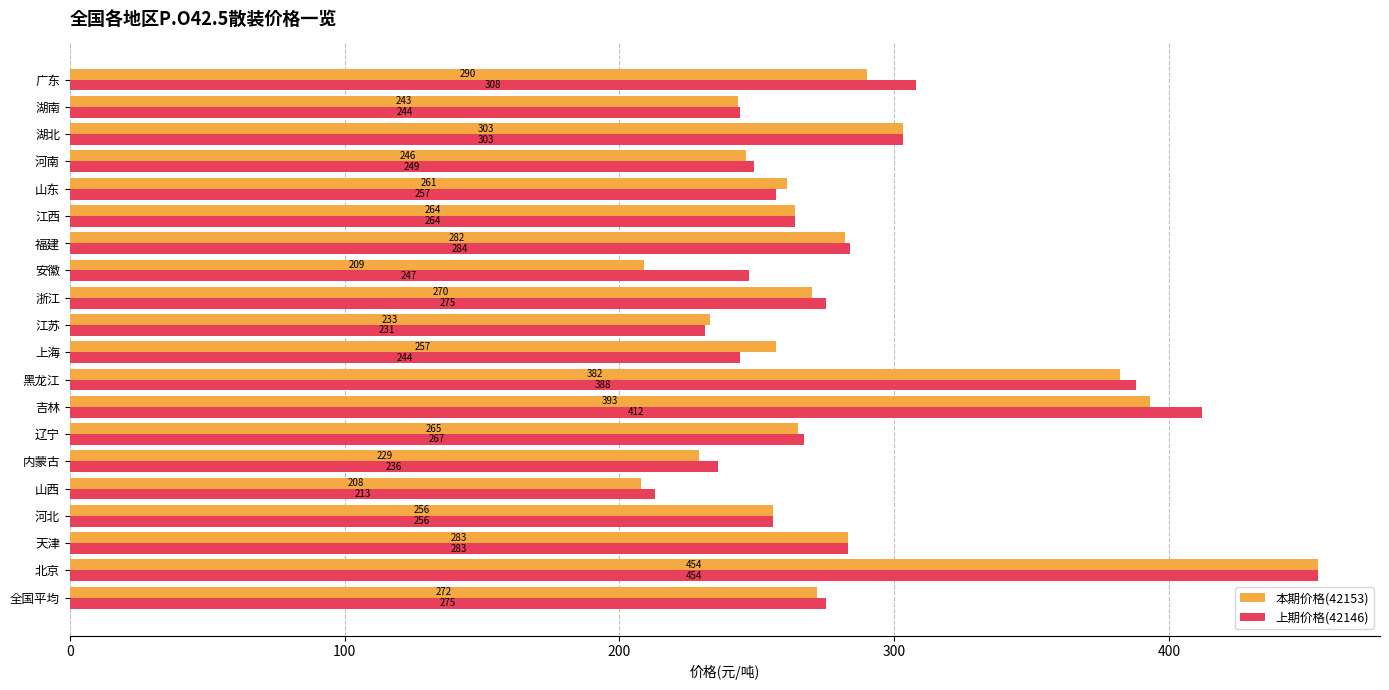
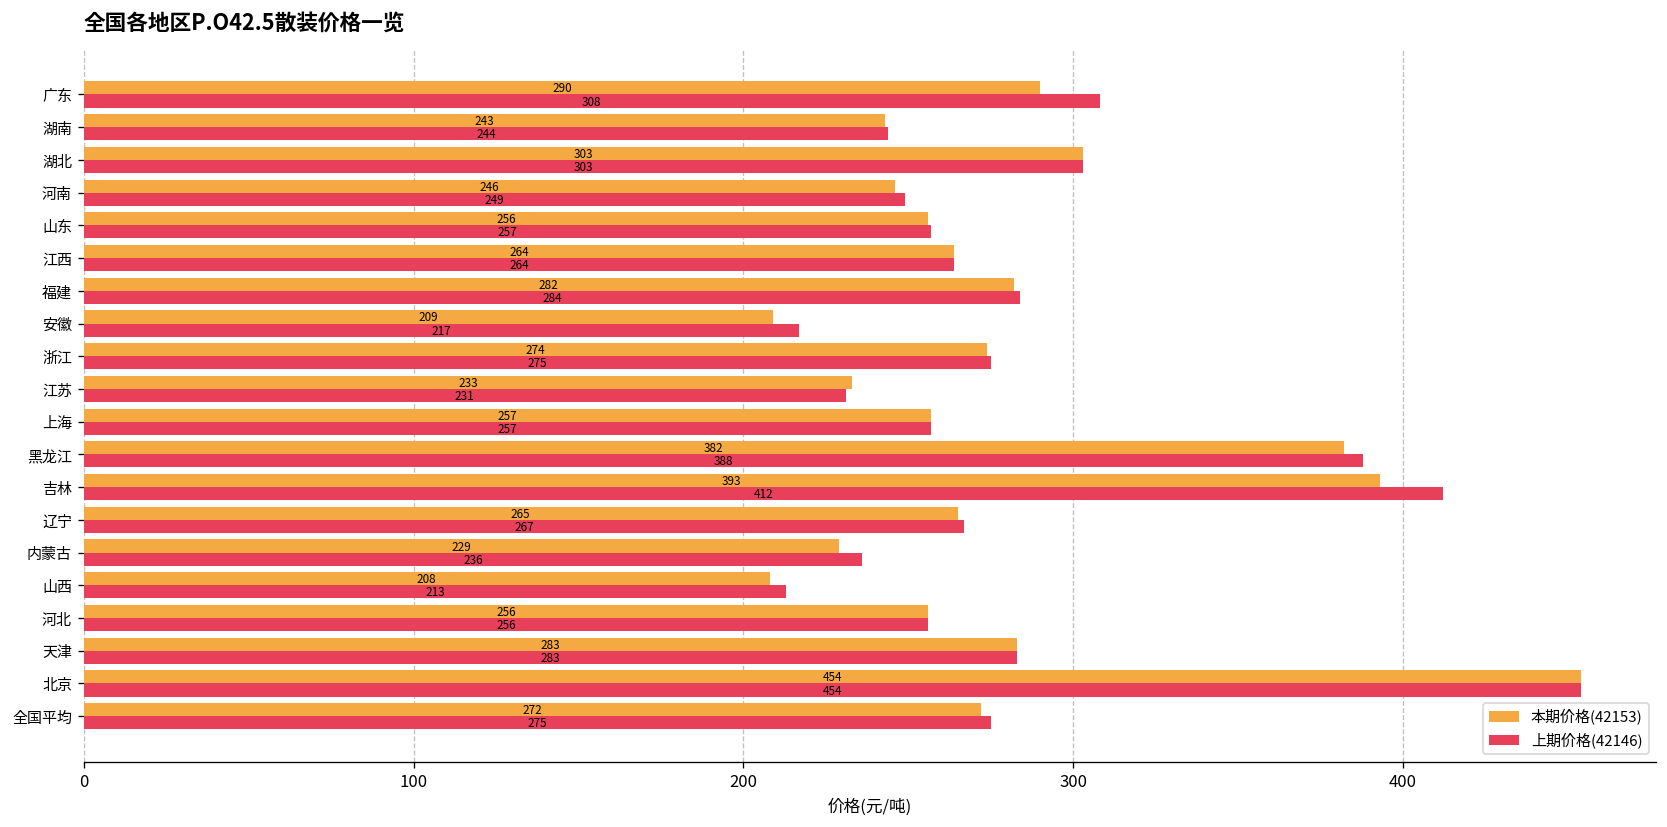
本期价格(42153), 山东: 261 -> 256
上期价格(42146), 安徽: 247 -> 217
本期价格(42153), 浙江: 270 -> 274
上期价格(42146), 上海: 244 -> 257
